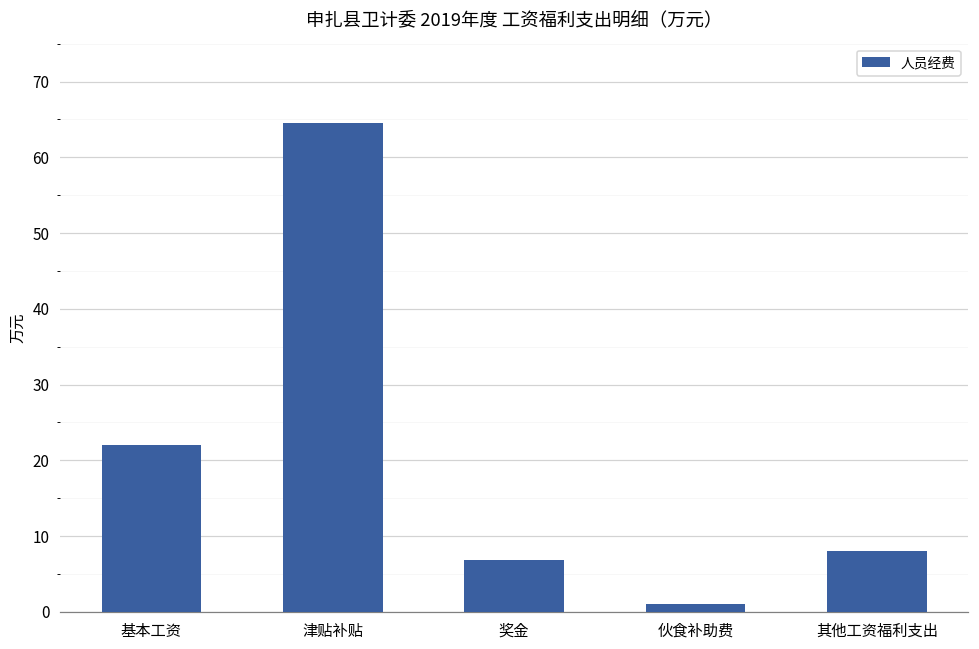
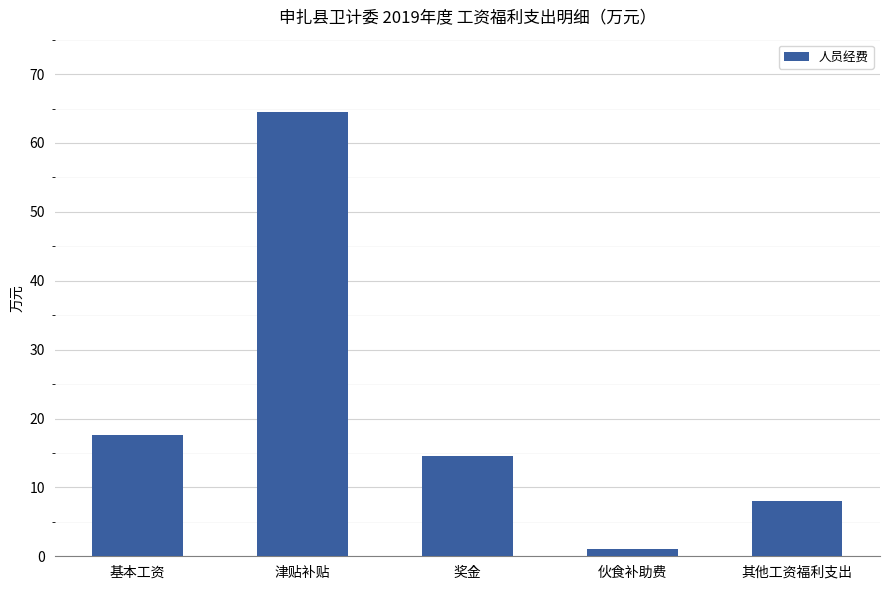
基本工资: 22 -> 18
奖金: 7 -> 15
